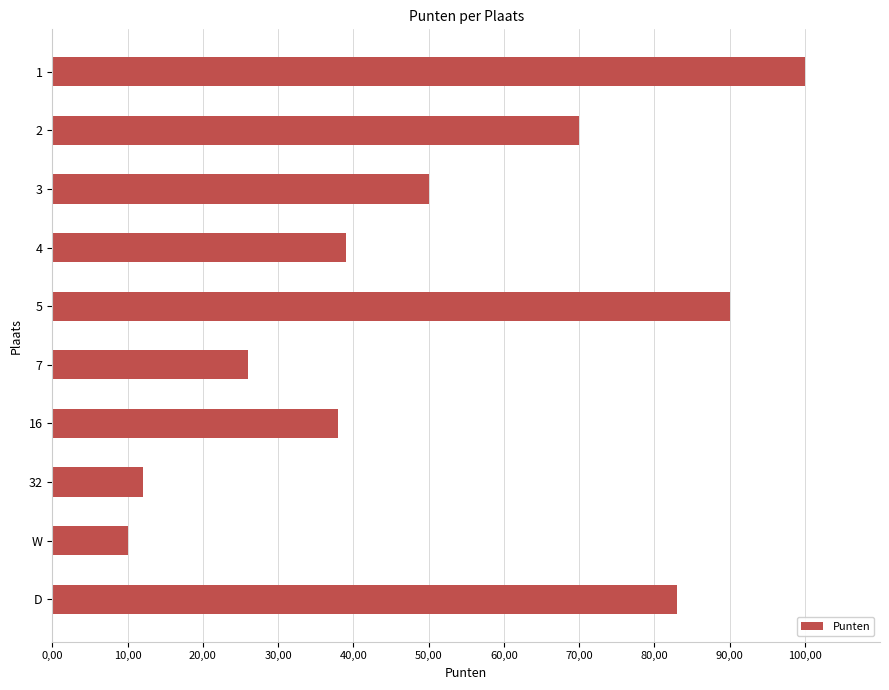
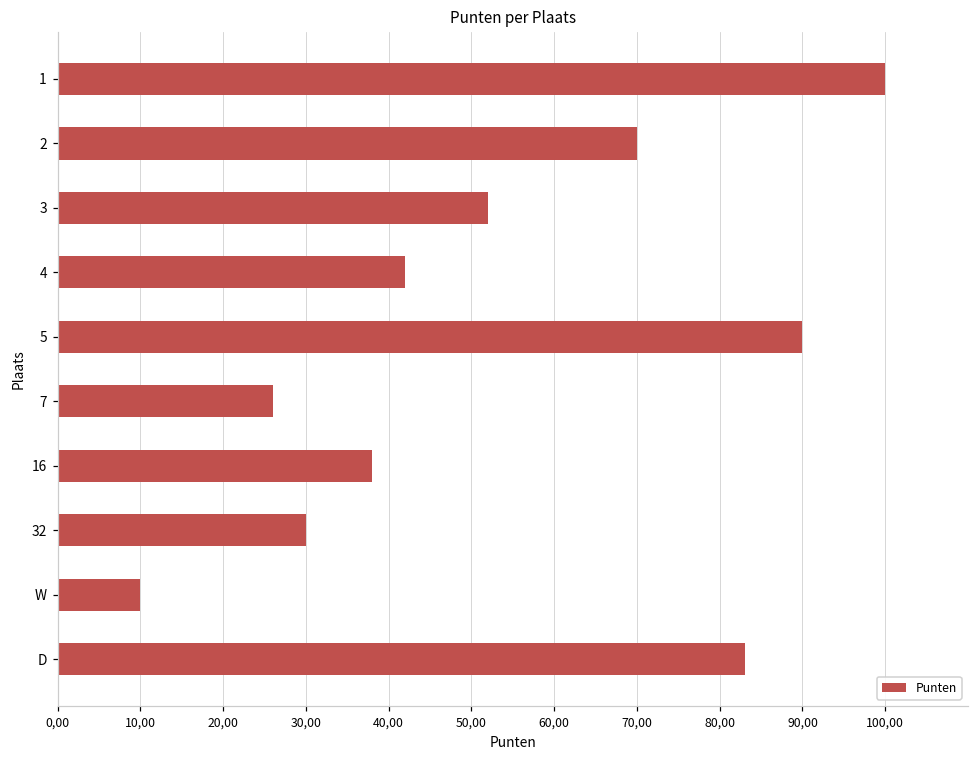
3: 5000 -> 5200
4: 3900 -> 4200
32: 1200 -> 3000
